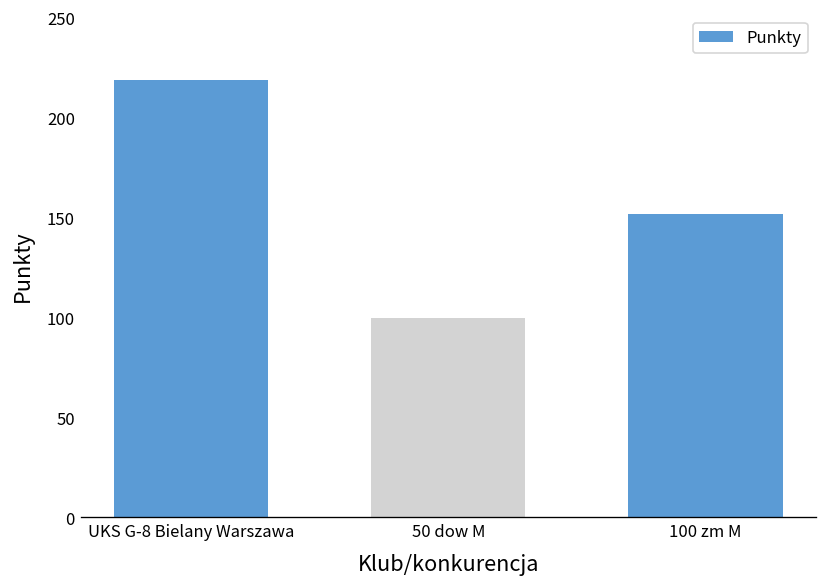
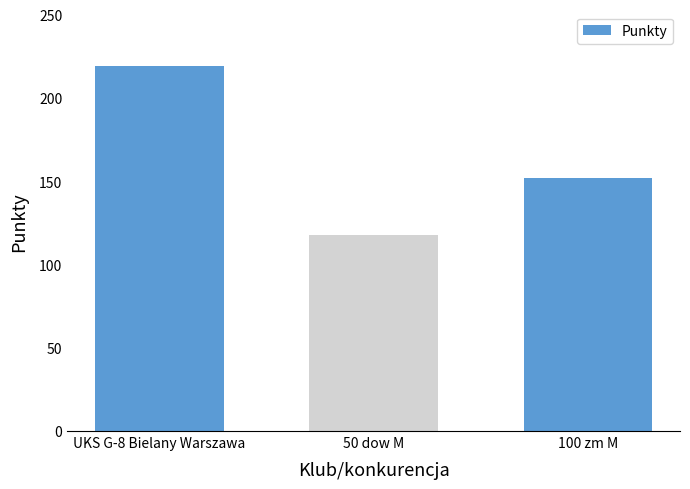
50 dow M: 100 -> 118
